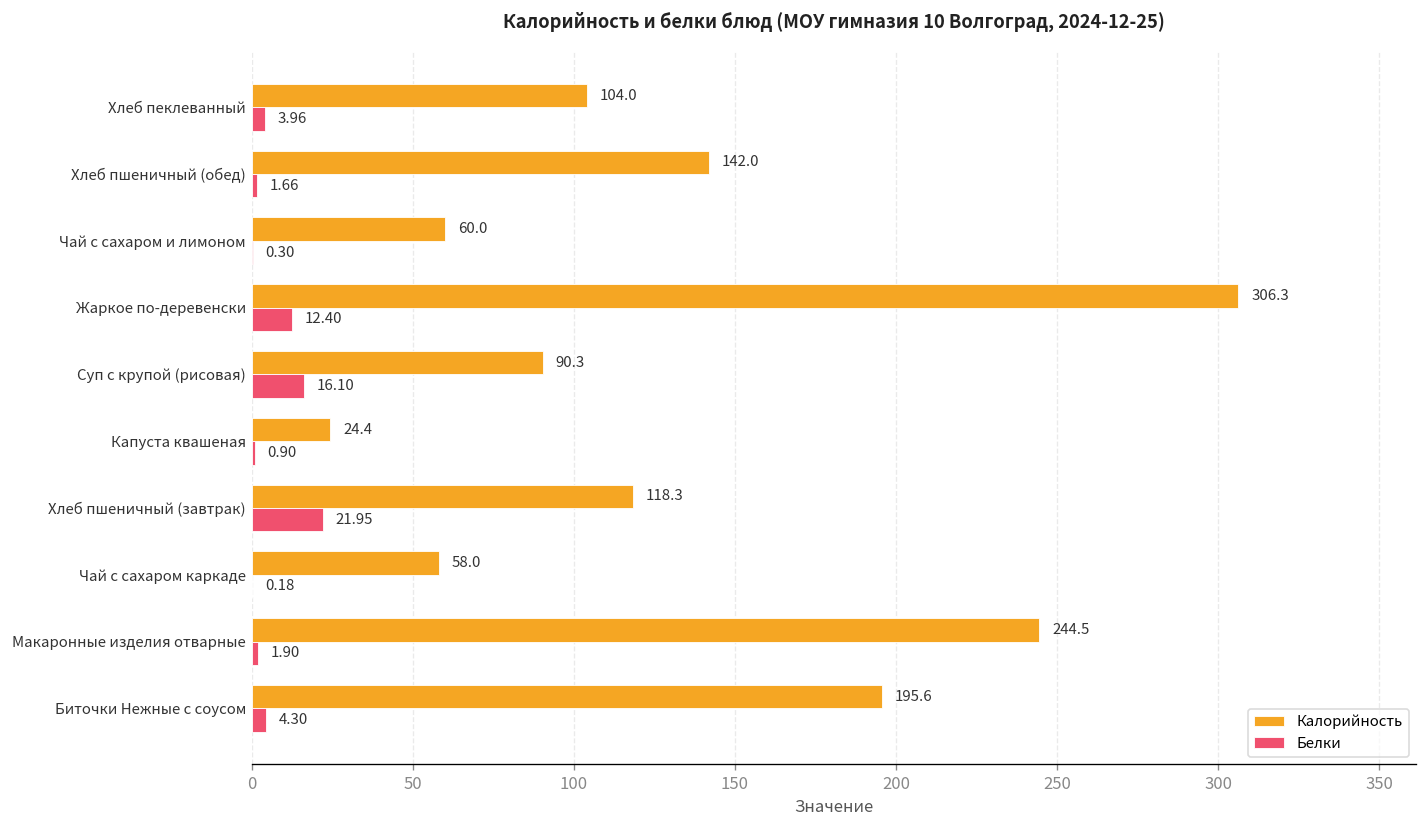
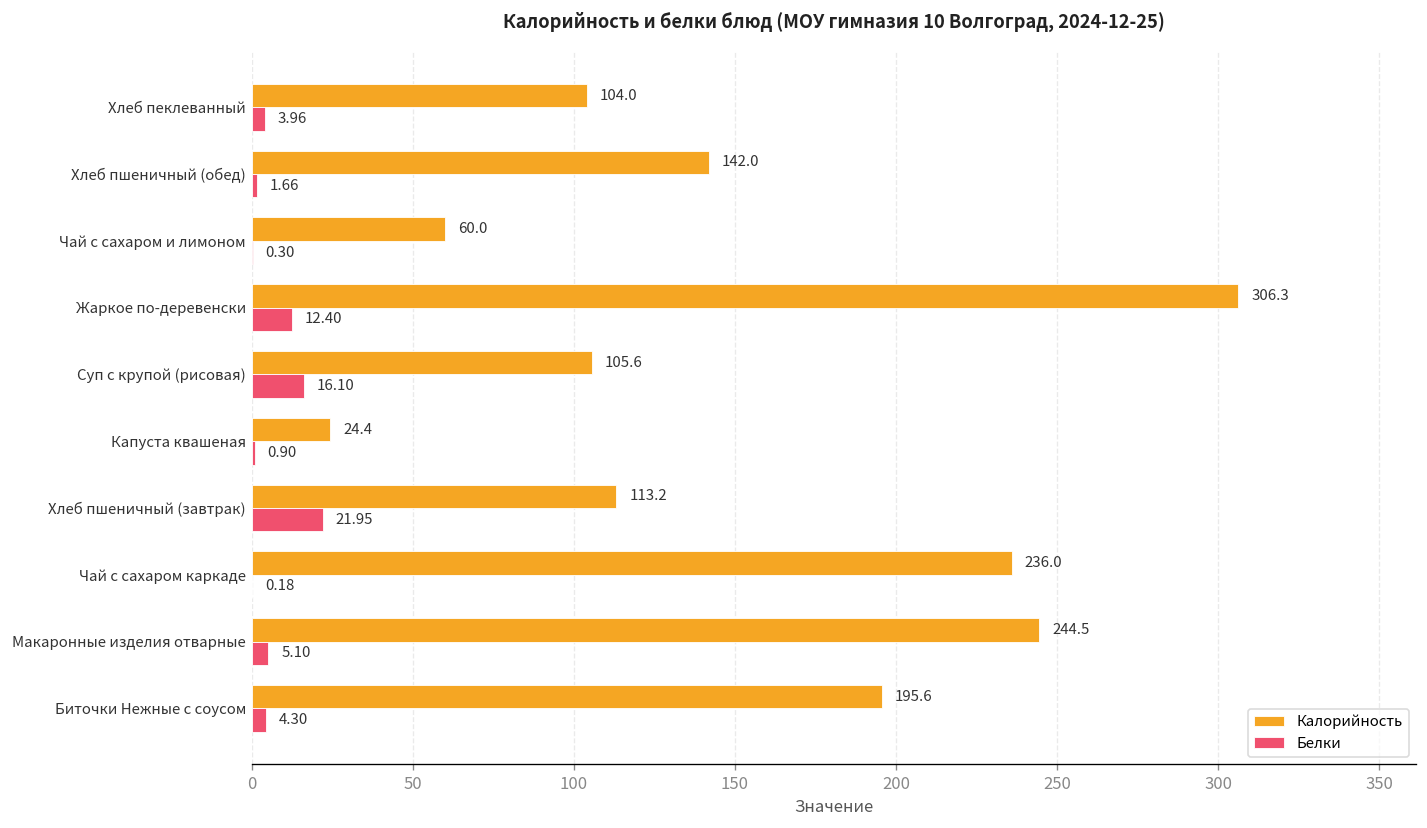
Калорийность, Суп с крупой (рисовая): 90.3 -> 105.6
Калорийность, Хлеб пшеничный (завтрак): 118.3 -> 113.2
Калорийность, Чай с сахаром каркаде: 58.0 -> 236.0
Белки, Макаронные изделия отварные: 1.90 -> 5.10
